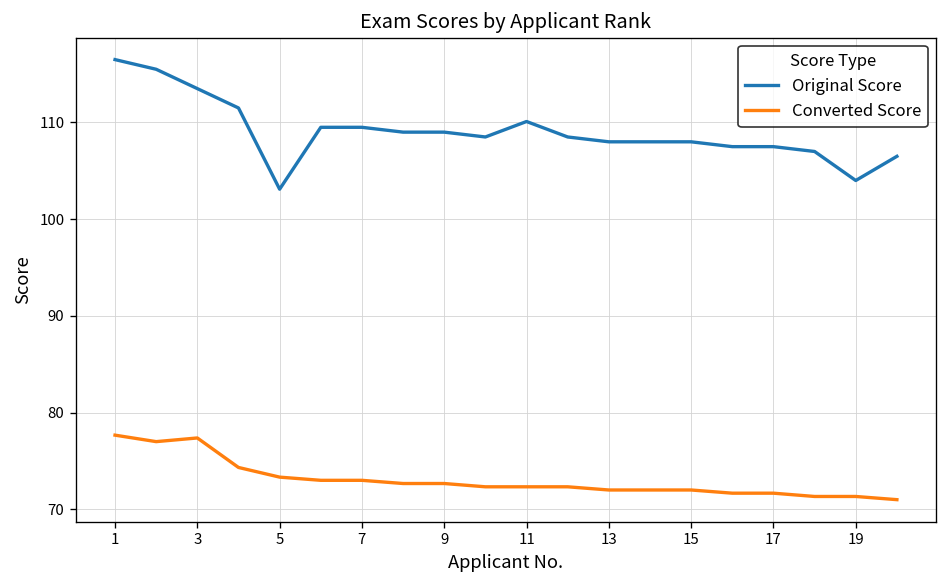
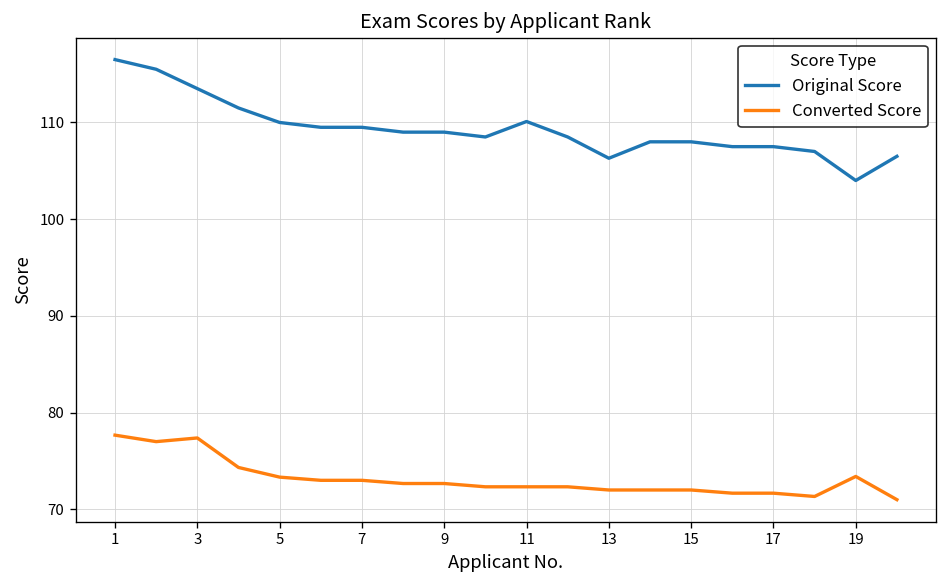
Original Score, 5: 103 -> 110
Original Score, 13: 108 -> 106
Converted Score, 19: 71 -> 73
